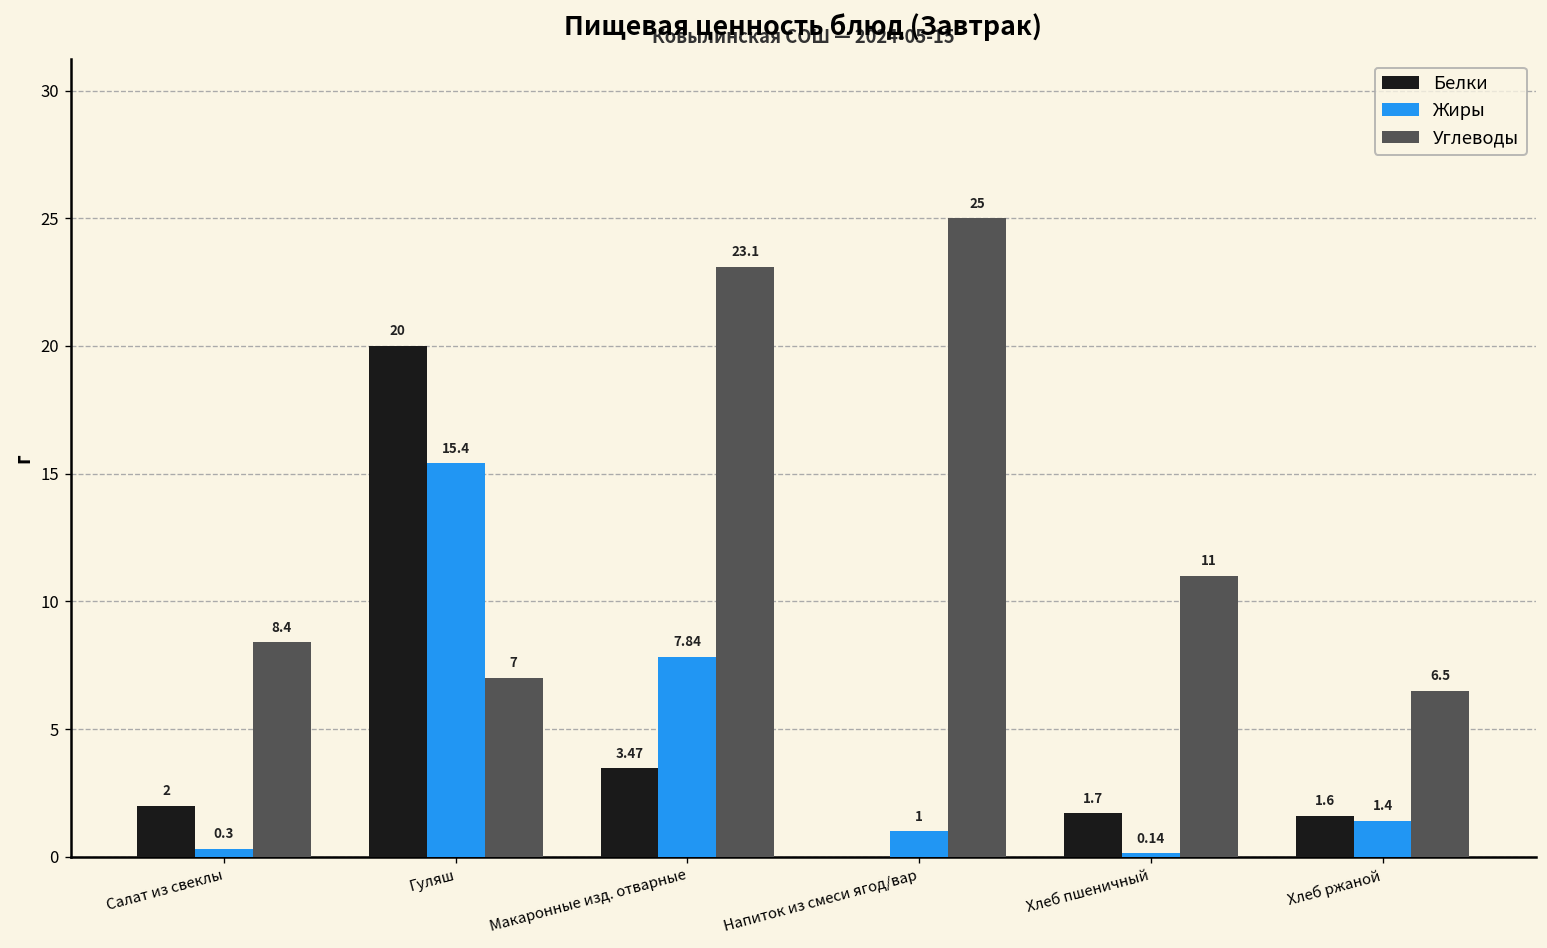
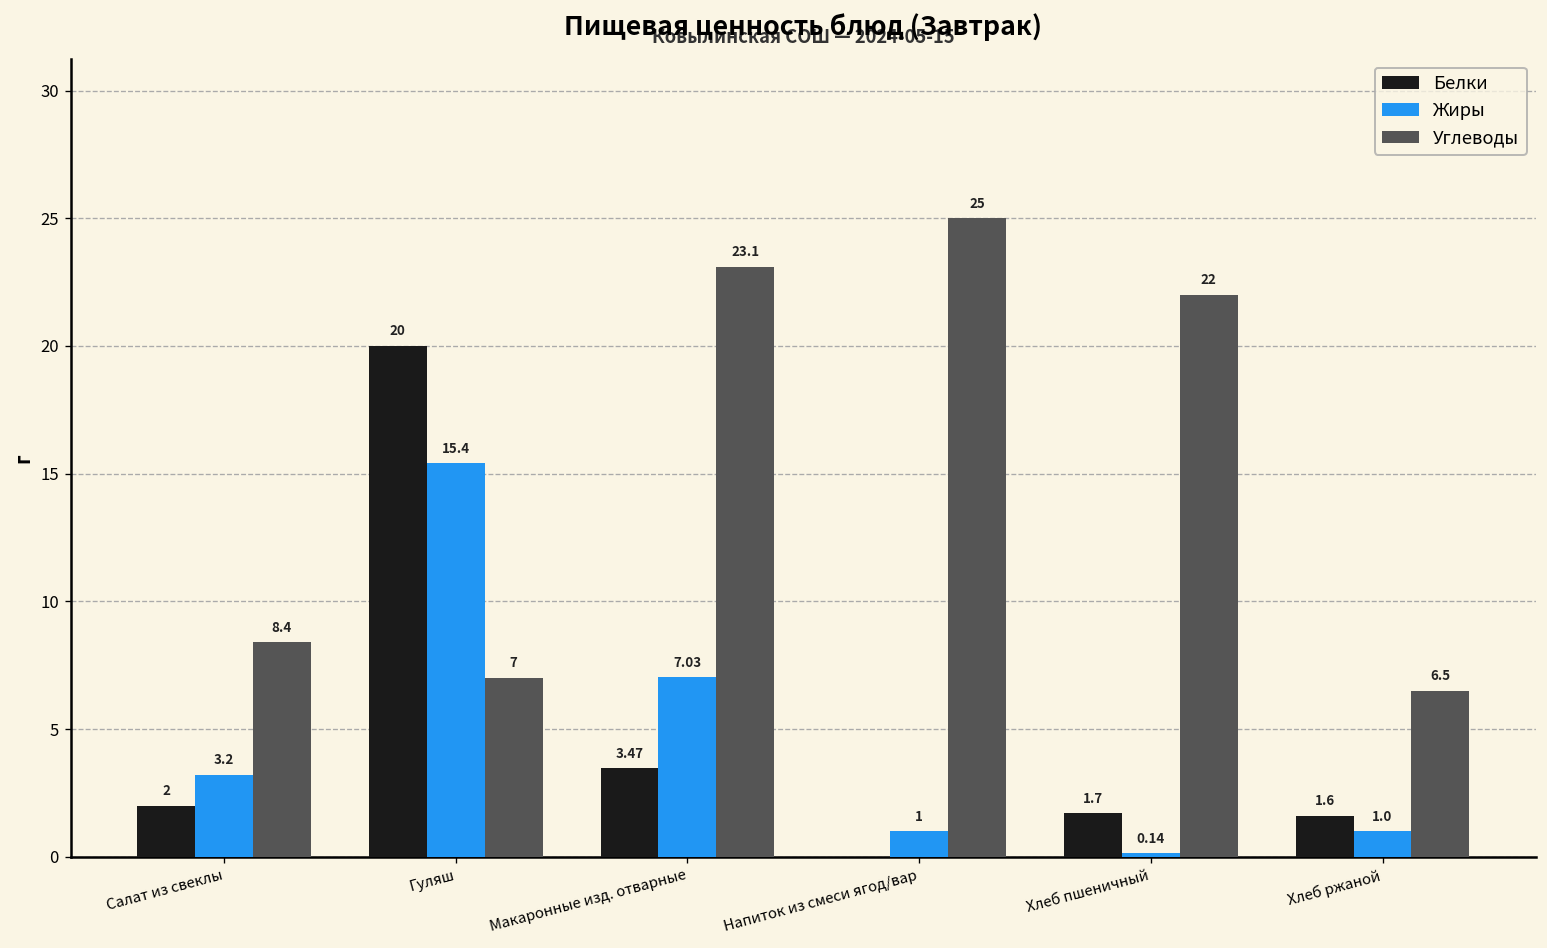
Жиры, Салат из свеклы: 0.3 -> 3.2
Жиры, Макаронные изд. отварные: 7.84 -> 7.03
Углеводы, Хлеб пшеничный: 11 -> 22
Жиры, Хлеб ржаной: 1.4 -> 1.0
